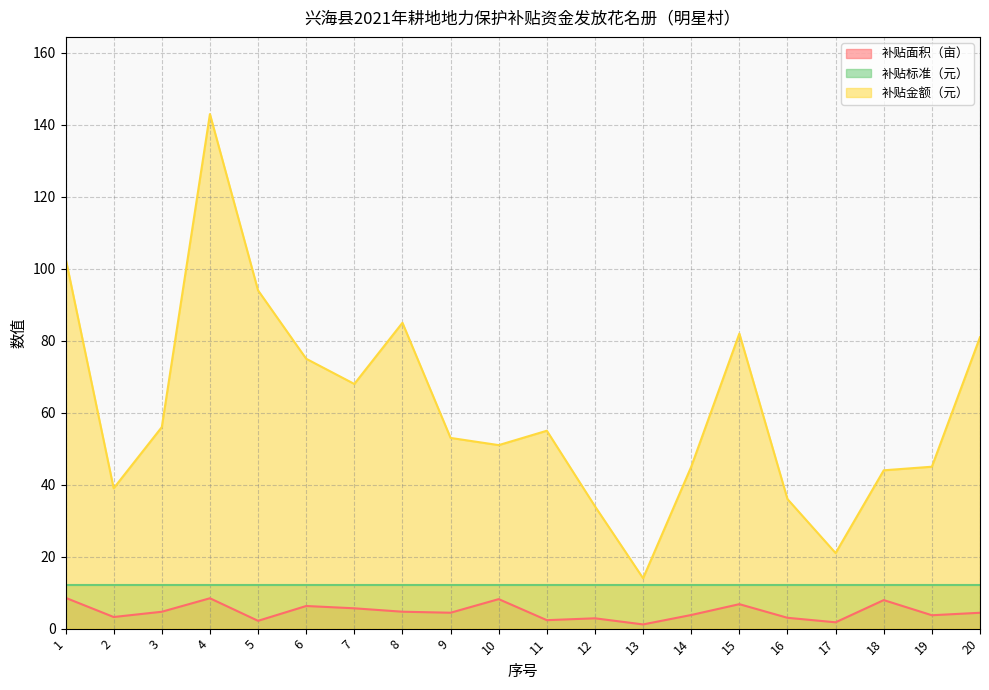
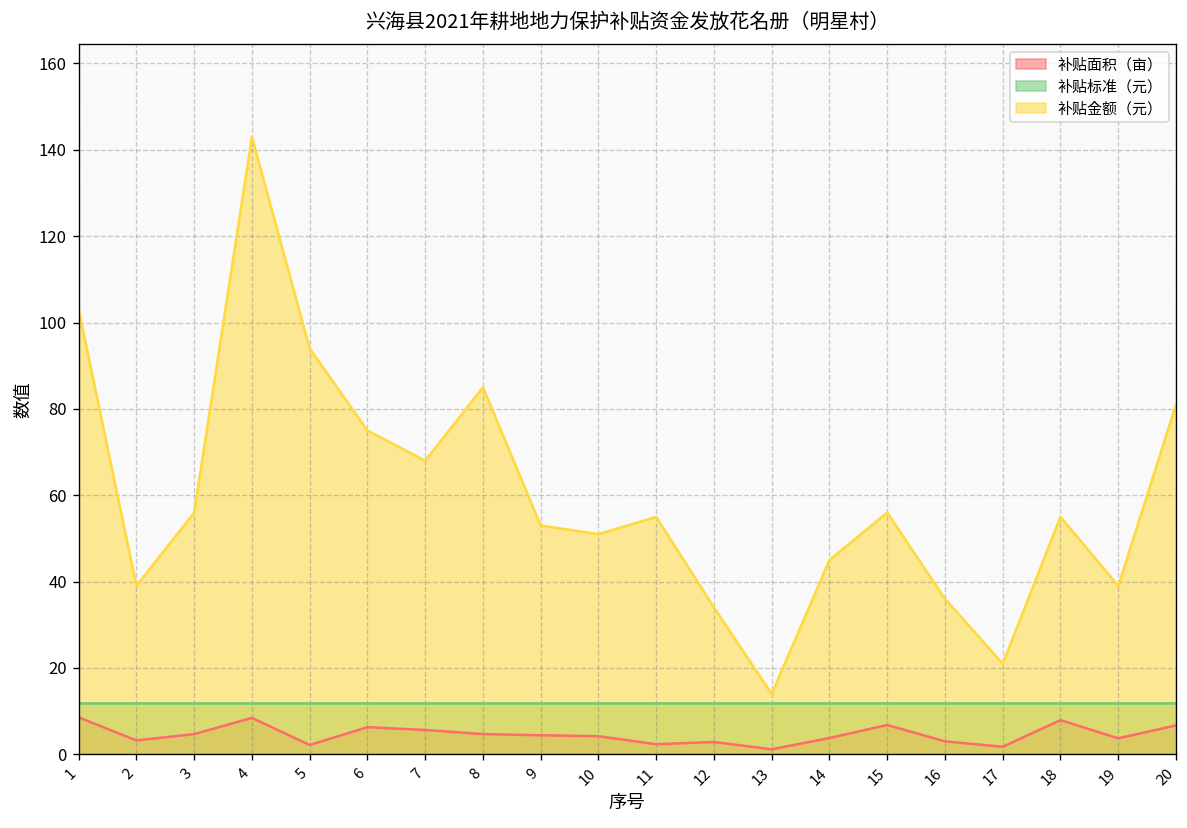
补贴面积（亩）, 10: 8 -> 4
补贴金额（元）, 15: 82 -> 56
补贴金额（元）, 18: 44 -> 55
补贴金额（元）, 19: 45 -> 39
补贴面积（亩）, 20: 4 -> 7
